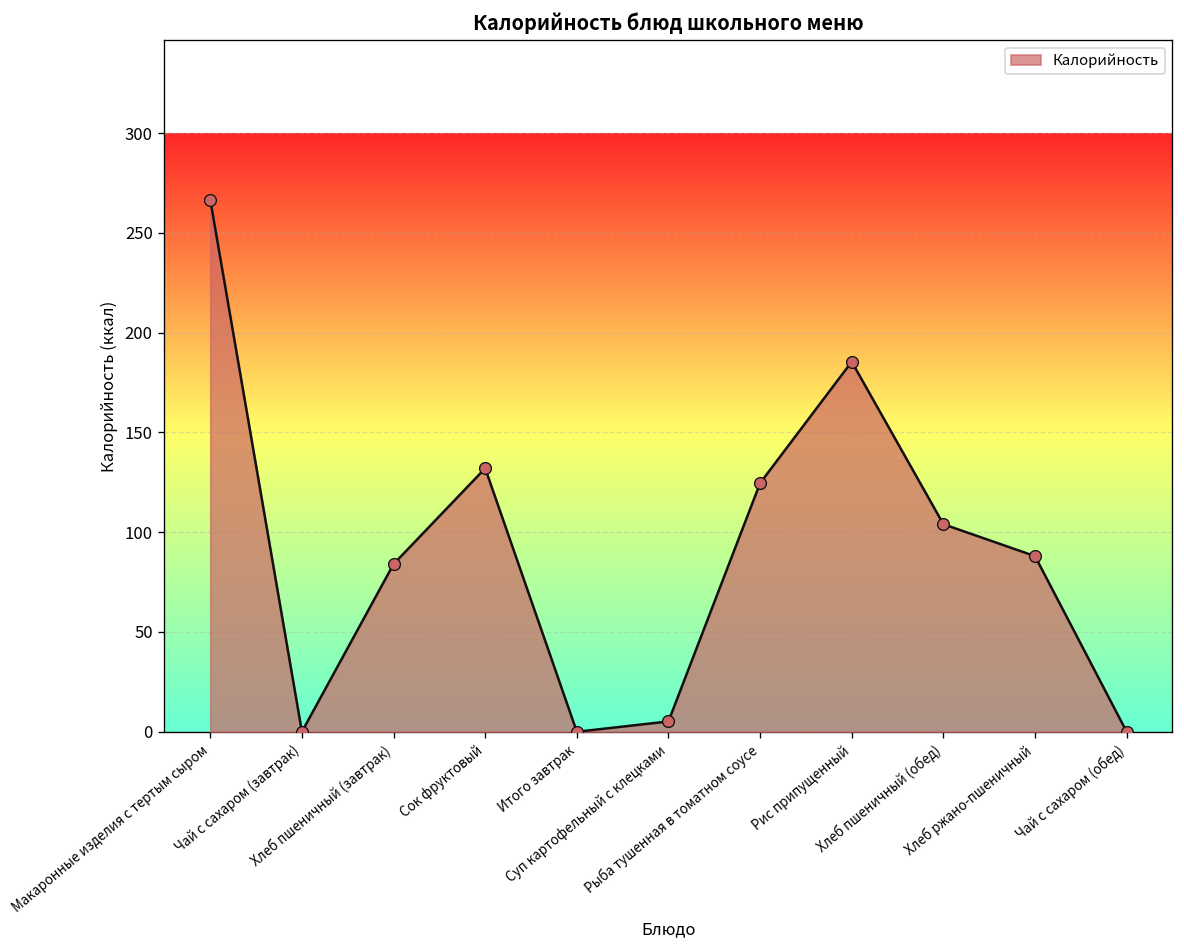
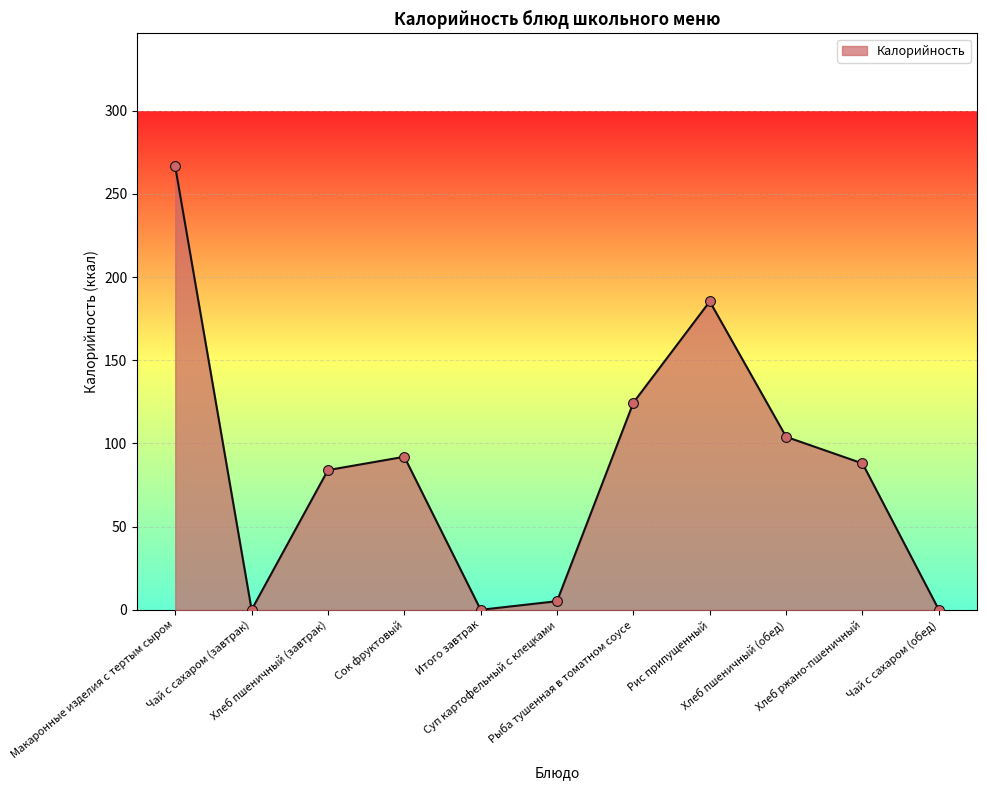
Сок фруктовый: 132 -> 92
